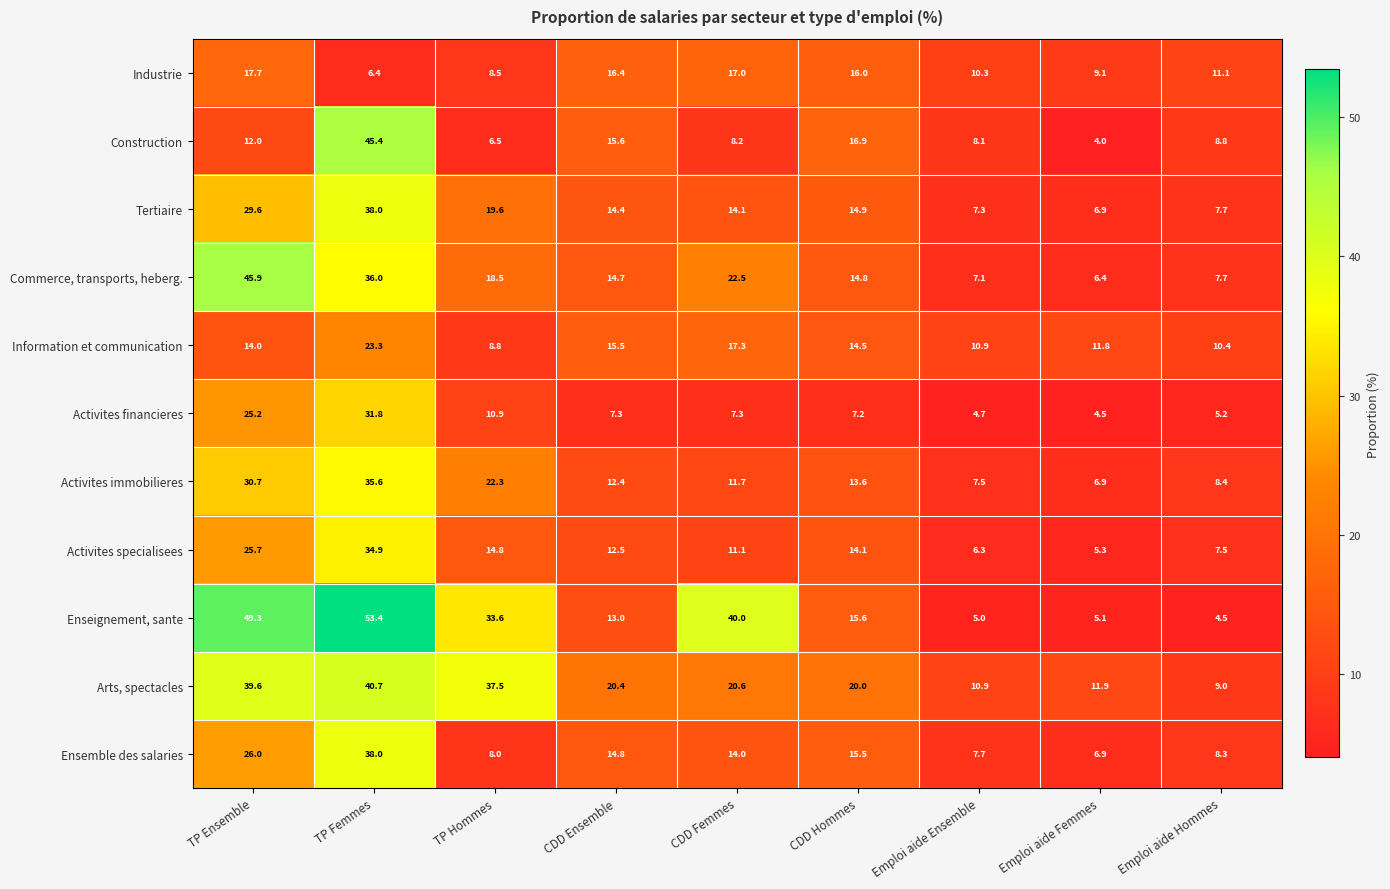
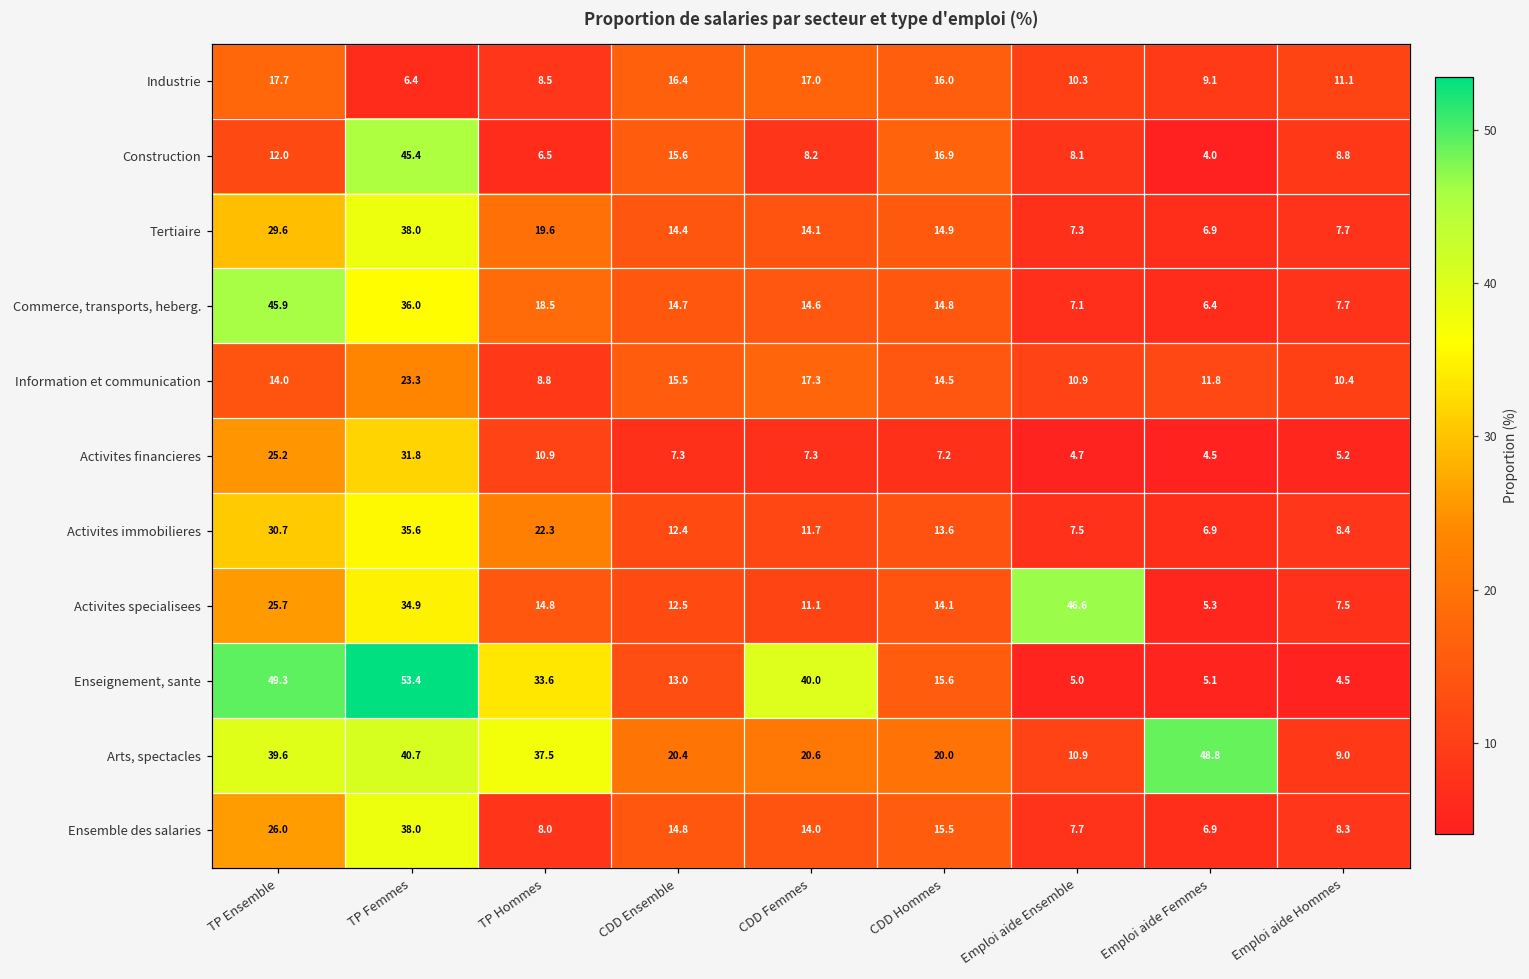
Commerce, transports, heberg., CDD Femmes: 22.5 -> 14.6
Activites specialisees, Emploi aide Ensemble: 6.3 -> 46.6
Arts, spectacles, Emploi aide Femmes: 11.9 -> 48.8
